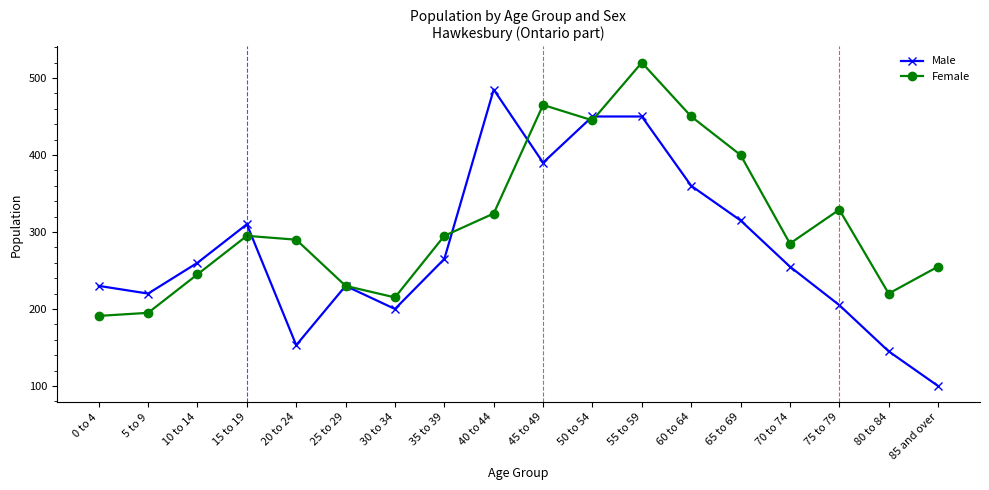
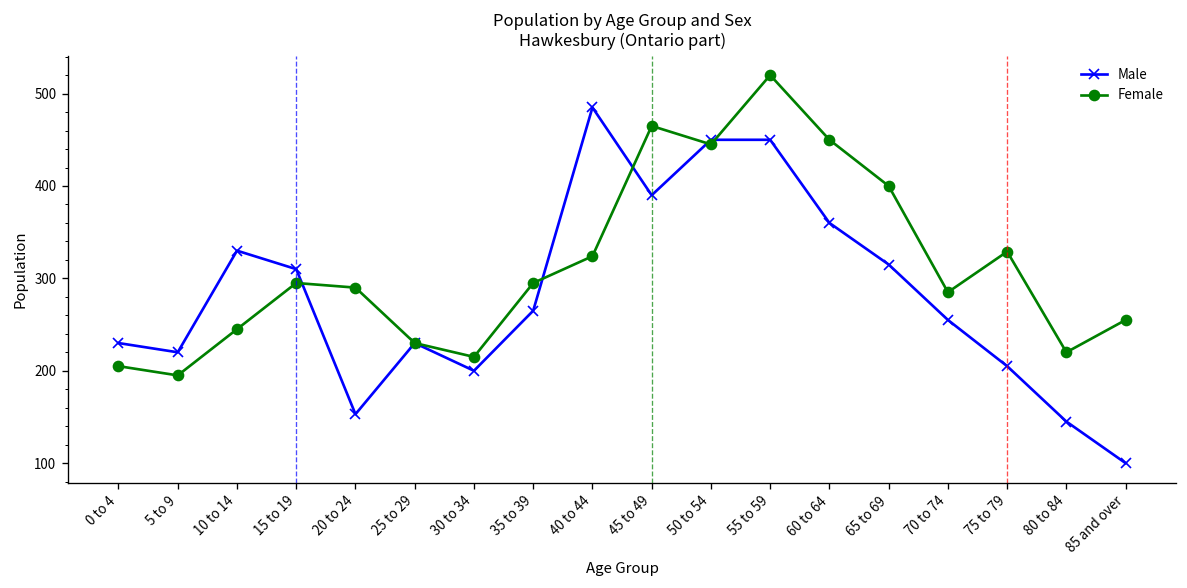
Female, 0 to 4: 190 -> 210
Male, 10 to 14: 260 -> 330
